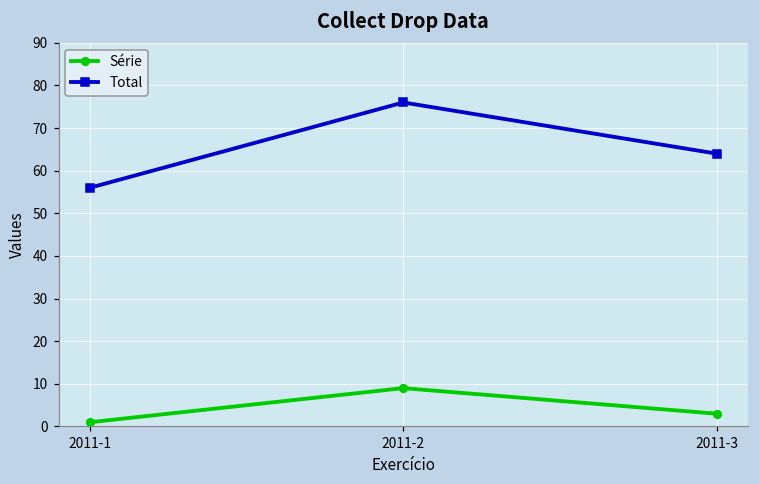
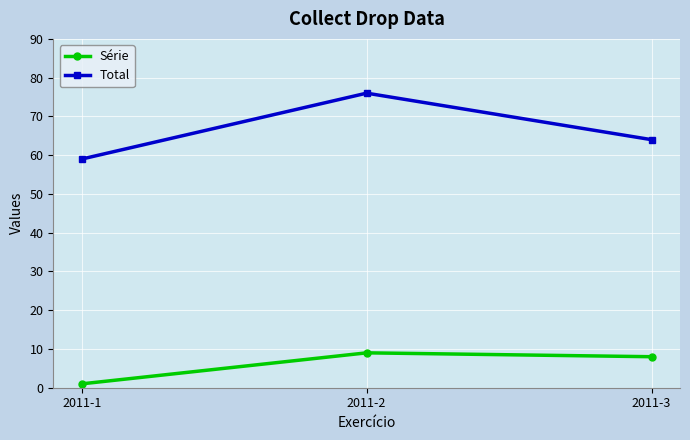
Total, 2011-1: 56 -> 59
Série, 2011-3: 3 -> 8
